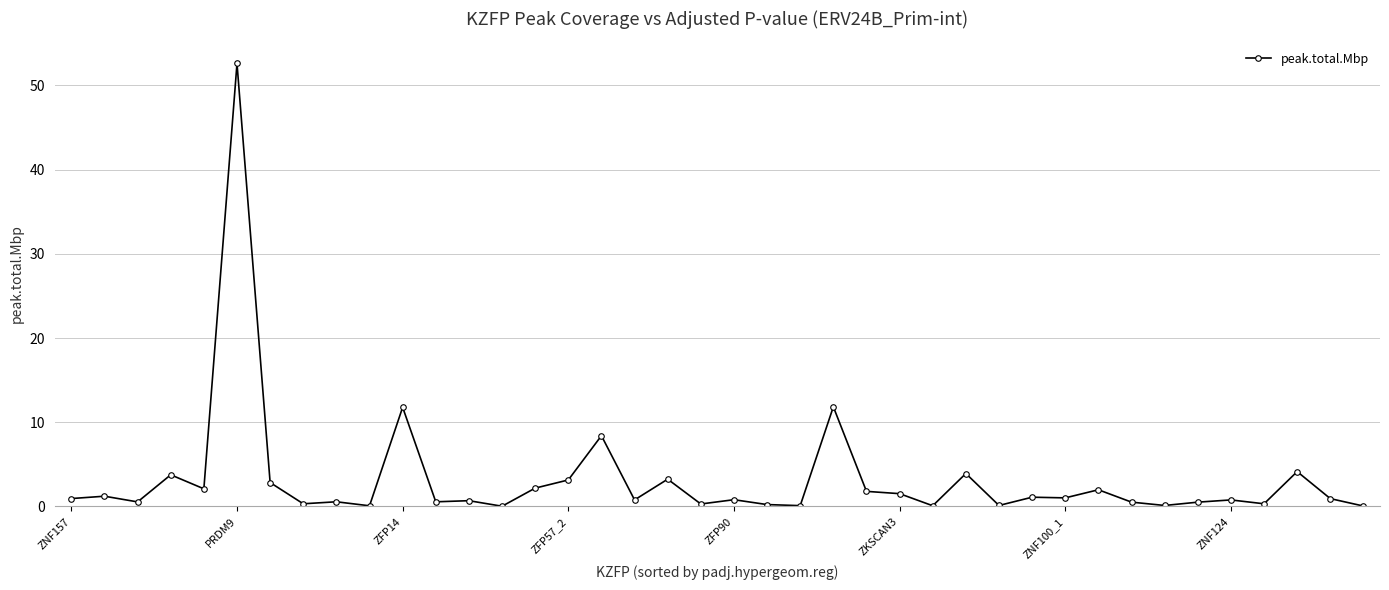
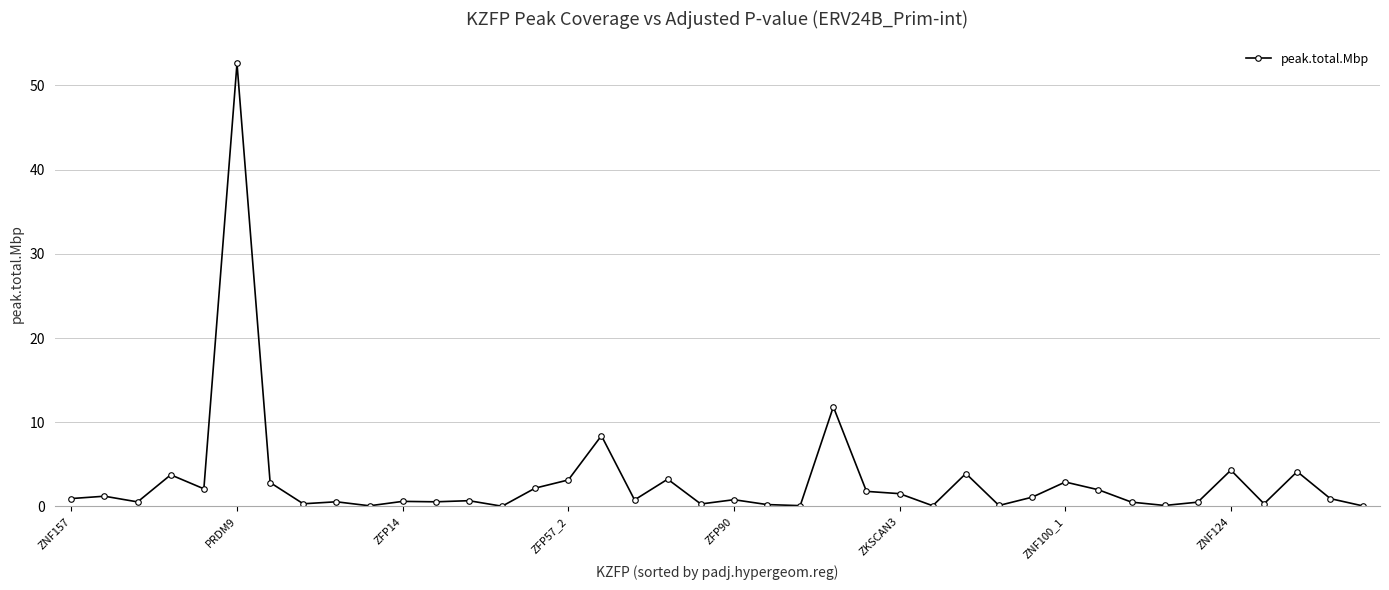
ZFP14: 12 -> 1
ZNF100_1: 1 -> 3
ZNF124: 1 -> 4
